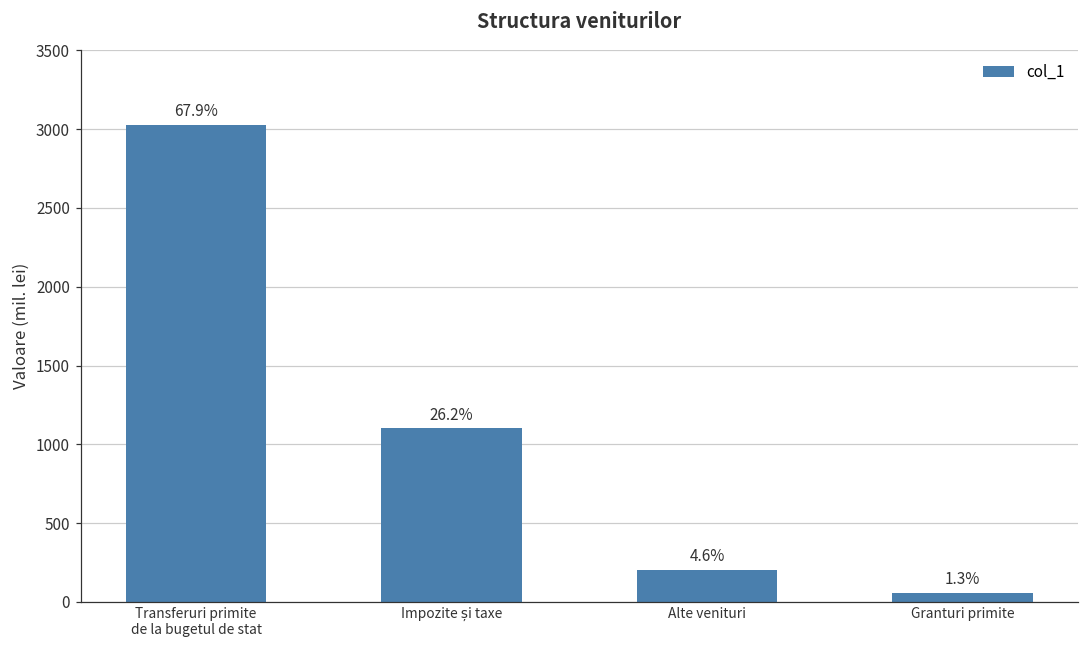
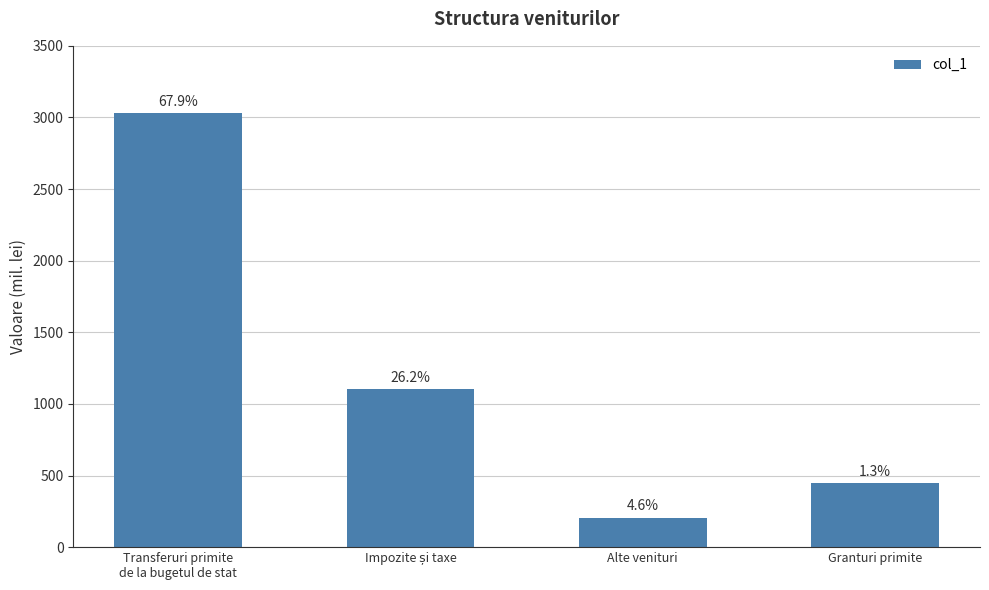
Granturi primite: 60 -> 450
